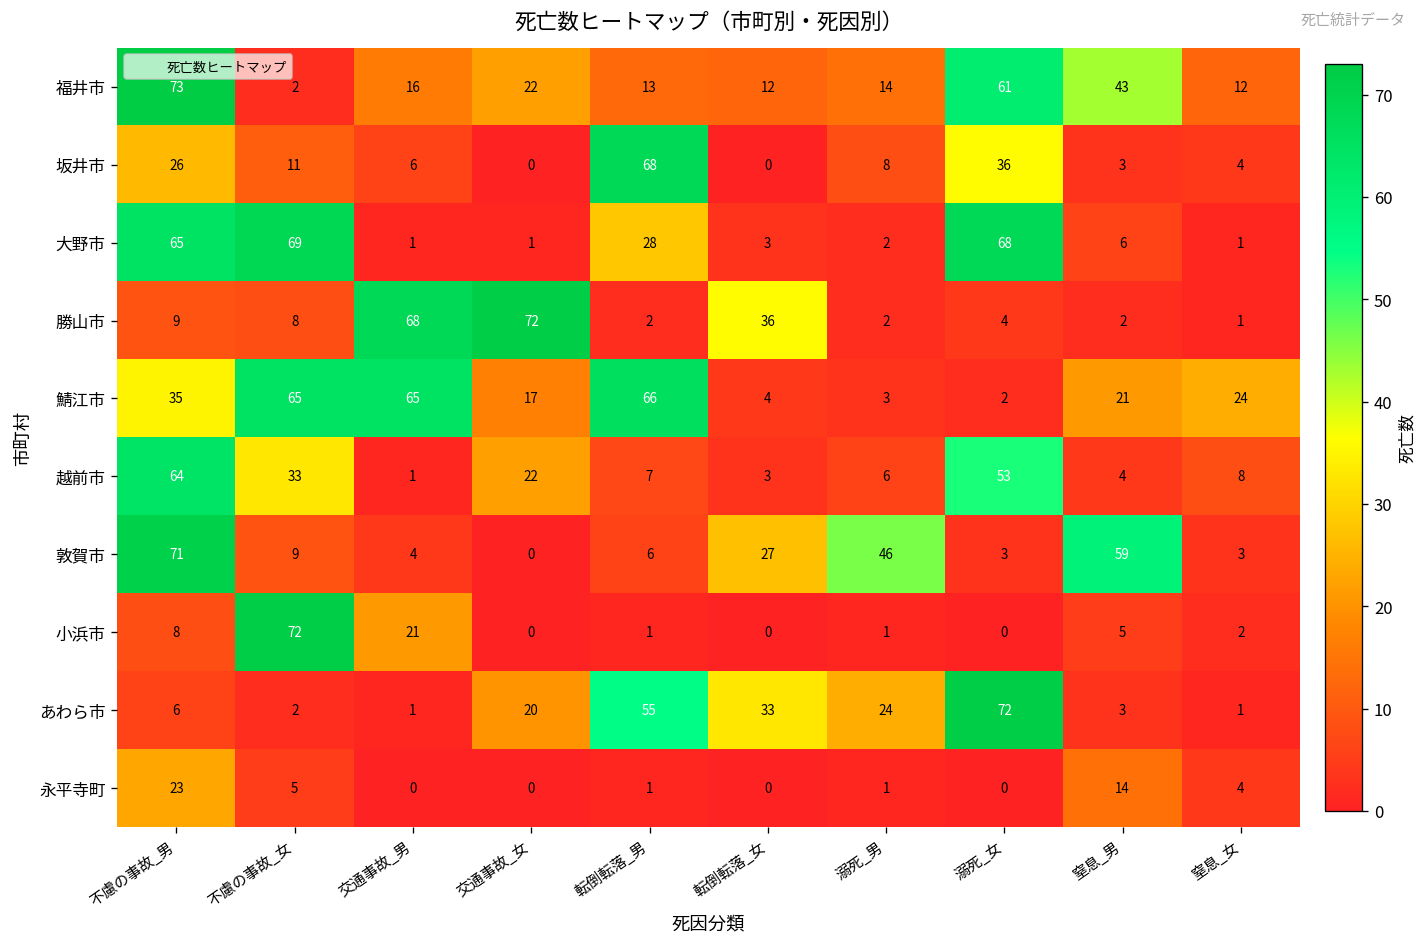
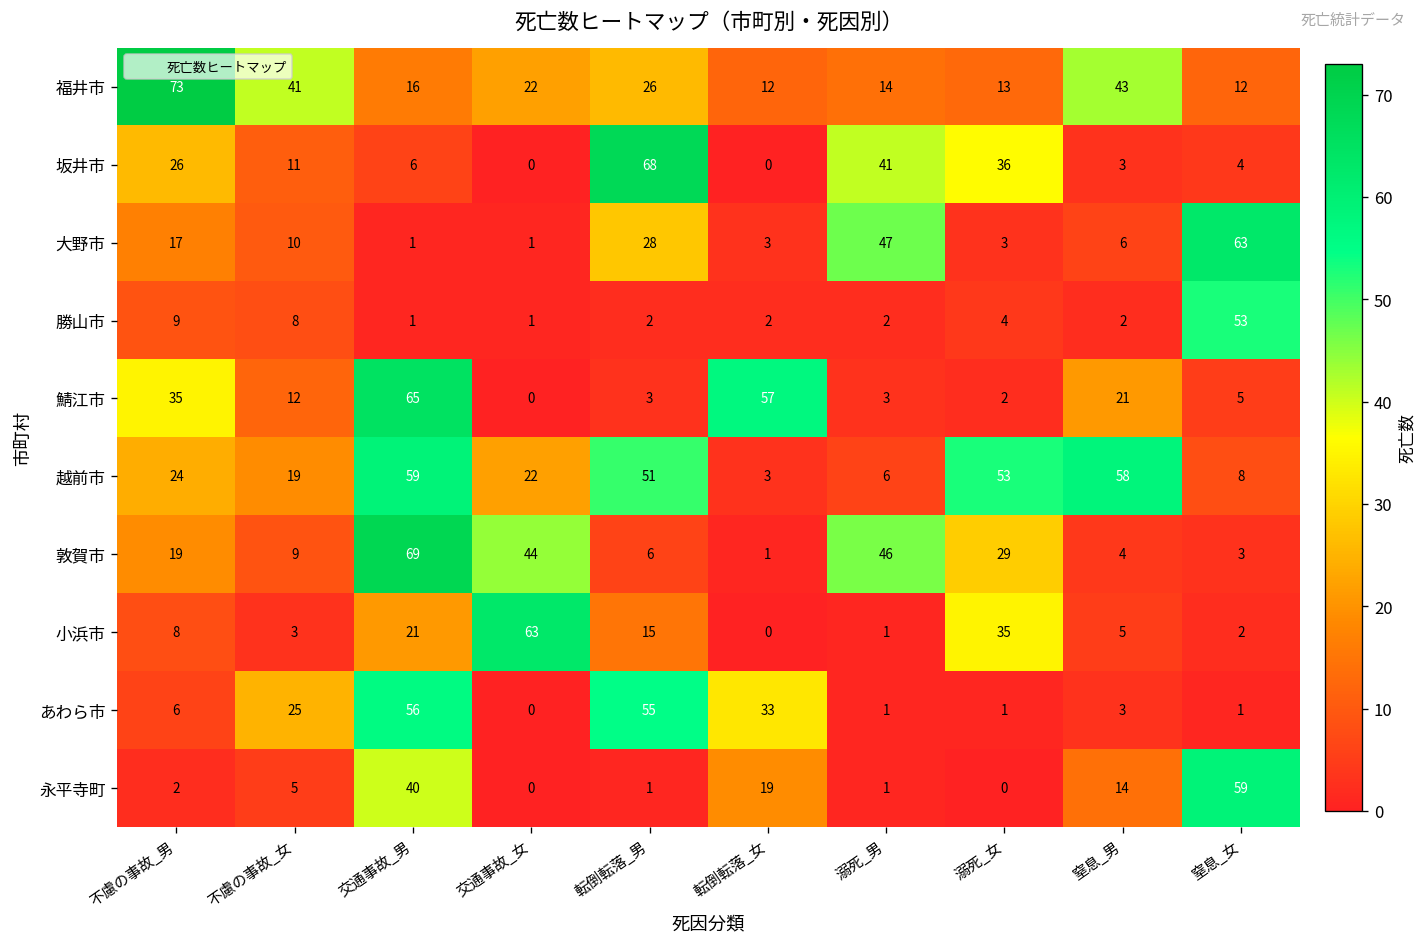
福井市, 不慮の事故_女: 2 -> 41
福井市, 転倒転落_男: 13 -> 26
福井市, 溺死_女: 61 -> 13
坂井市, 溺死_男: 8 -> 41
大野市, 不慮の事故_男: 65 -> 17
大野市, 不慮の事故_女: 69 -> 10
大野市, 溺死_男: 2 -> 47
大野市, 溺死_女: 68 -> 3
大野市, 窒息_女: 1 -> 63
勝山市, 交通事故_男: 68 -> 1
勝山市, 交通事故_女: 72 -> 1
勝山市, 転倒転落_女: 36 -> 2
勝山市, 窒息_女: 1 -> 53
鯖江市, 不慮の事故_女: 65 -> 12
鯖江市, 交通事故_女: 17 -> 0
鯖江市, 転倒転落_男: 66 -> 3
鯖江市, 転倒転落_女: 4 -> 57
鯖江市, 窒息_女: 24 -> 5
越前市, 不慮の事故_男: 64 -> 24
越前市, 不慮の事故_女: 33 -> 19
越前市, 交通事故_男: 1 -> 59
越前市, 転倒転落_男: 7 -> 51
越前市, 窒息_男: 4 -> 58
敦賀市, 不慮の事故_男: 71 -> 19
敦賀市, 交通事故_男: 4 -> 69
敦賀市, 交通事故_女: 0 -> 44
敦賀市, 転倒転落_女: 27 -> 1
敦賀市, 溺死_女: 3 -> 29
敦賀市, 窒息_男: 59 -> 4
小浜市, 不慮の事故_女: 72 -> 3
小浜市, 交通事故_女: 0 -> 63
小浜市, 転倒転落_男: 1 -> 15
小浜市, 溺死_女: 0 -> 35
あわら市, 不慮の事故_女: 2 -> 25
あわら市, 交通事故_男: 1 -> 56
あわら市, 交通事故_女: 20 -> 0
あわら市, 溺死_男: 24 -> 1
あわら市, 溺死_女: 72 -> 1
永平寺町, 不慮の事故_男: 23 -> 2
永平寺町, 交通事故_男: 0 -> 40
永平寺町, 転倒転落_女: 0 -> 19
永平寺町, 窒息_女: 4 -> 59
